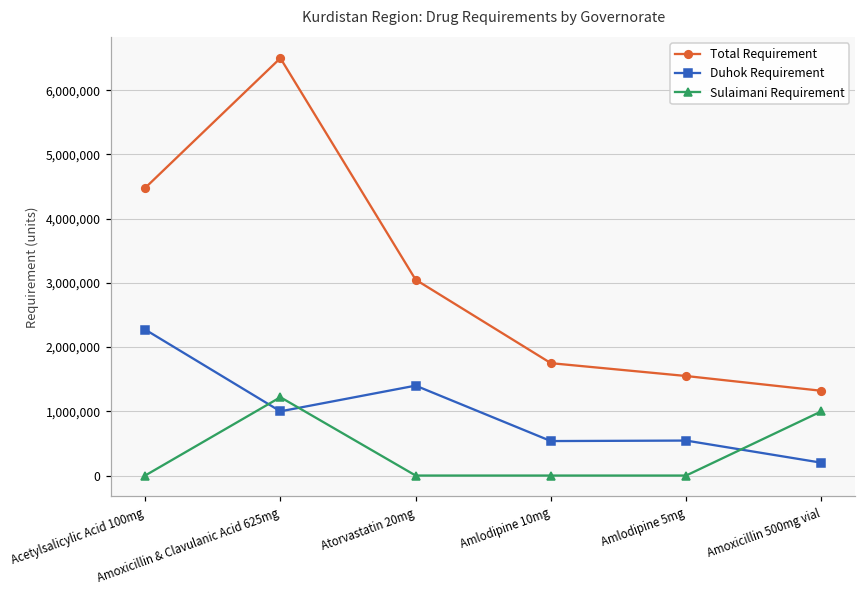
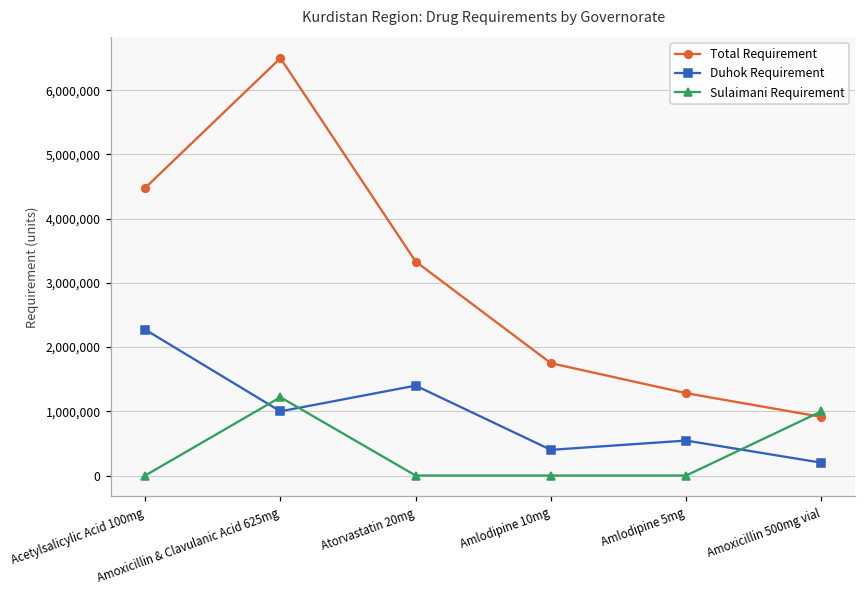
Total Requirement, Atorvastatin 20mg: 3,100,000 -> 3,300,000
Duhok Requirement, Amlodipine 10mg: 500,000 -> 400,000
Total Requirement, Amlodipine 5mg: 1,600,000 -> 1,300,000
Total Requirement, Amoxicillin 500mg vial: 1,300,000 -> 900,000
